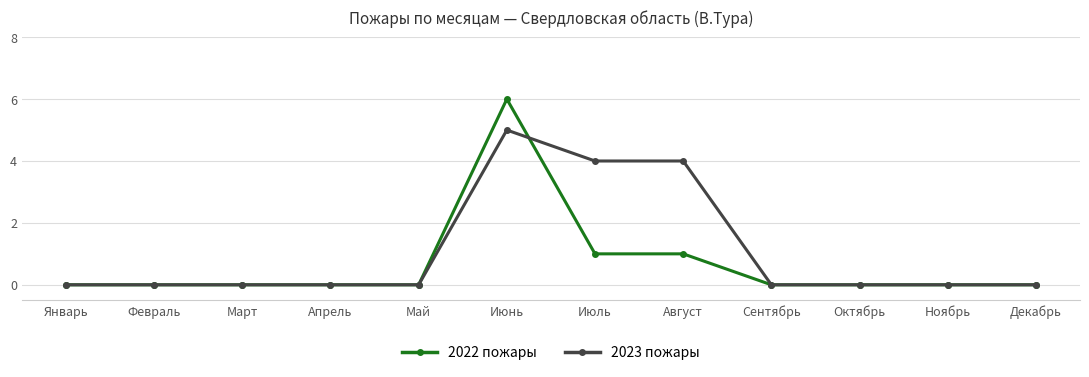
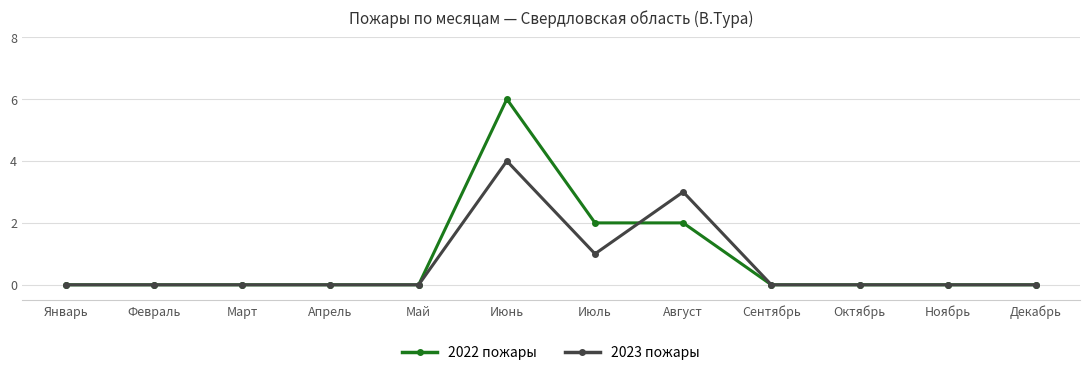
2023 пожары, Июнь: 5 -> 4
2022 пожары, Июль: 1 -> 2
2023 пожары, Июль: 4 -> 1
2022 пожары, Август: 1 -> 2
2023 пожары, Август: 4 -> 3
